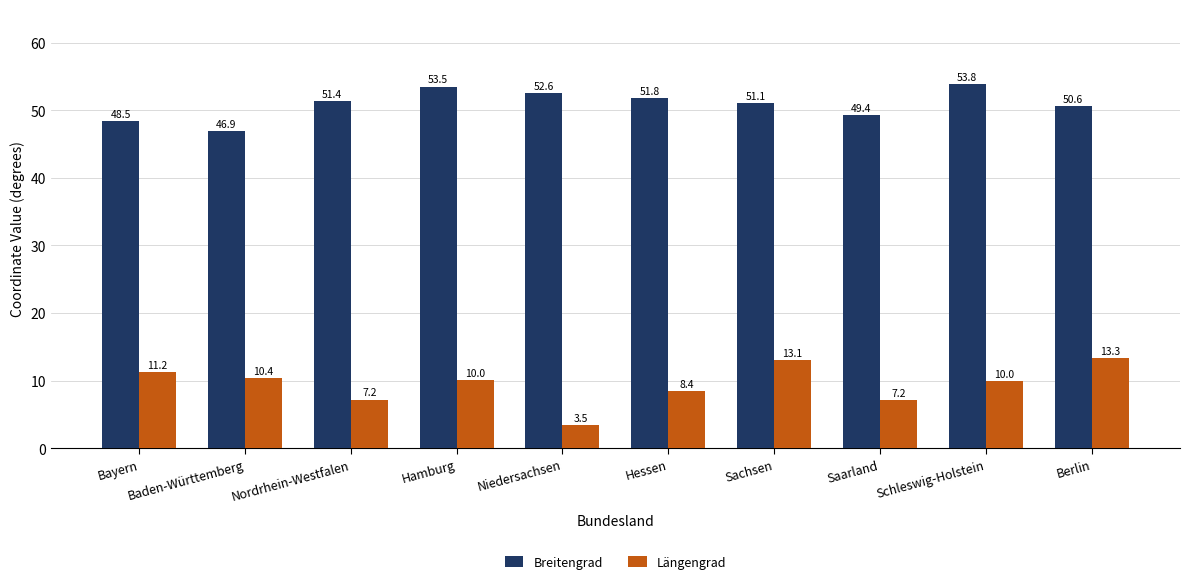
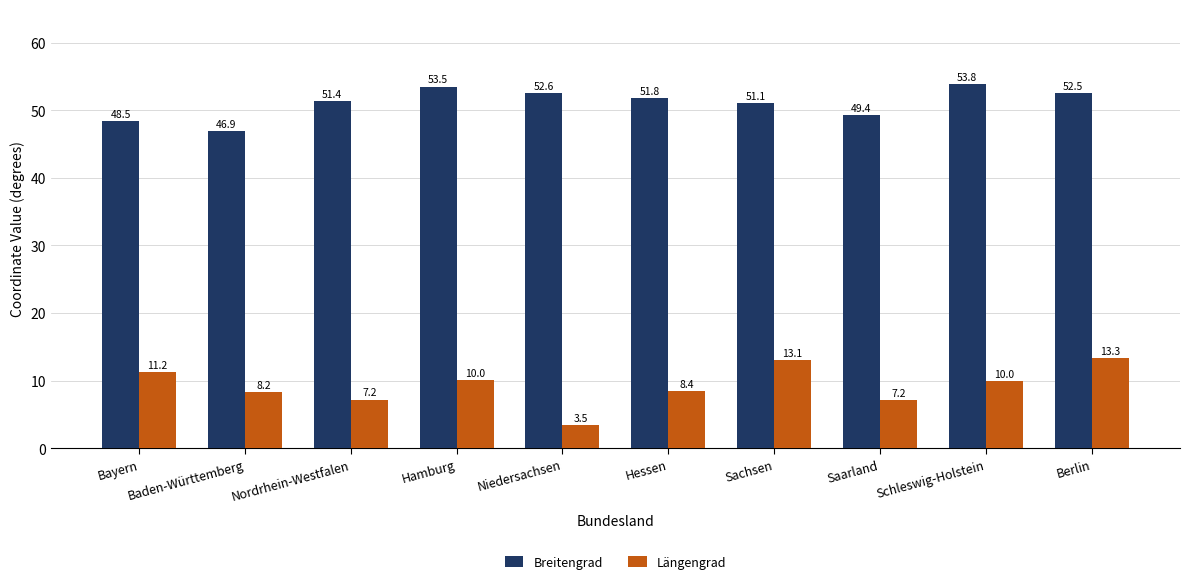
Längengrad, Baden-Württemberg: 10.4 -> 8.2
Breitengrad, Berlin: 50.6 -> 52.5
